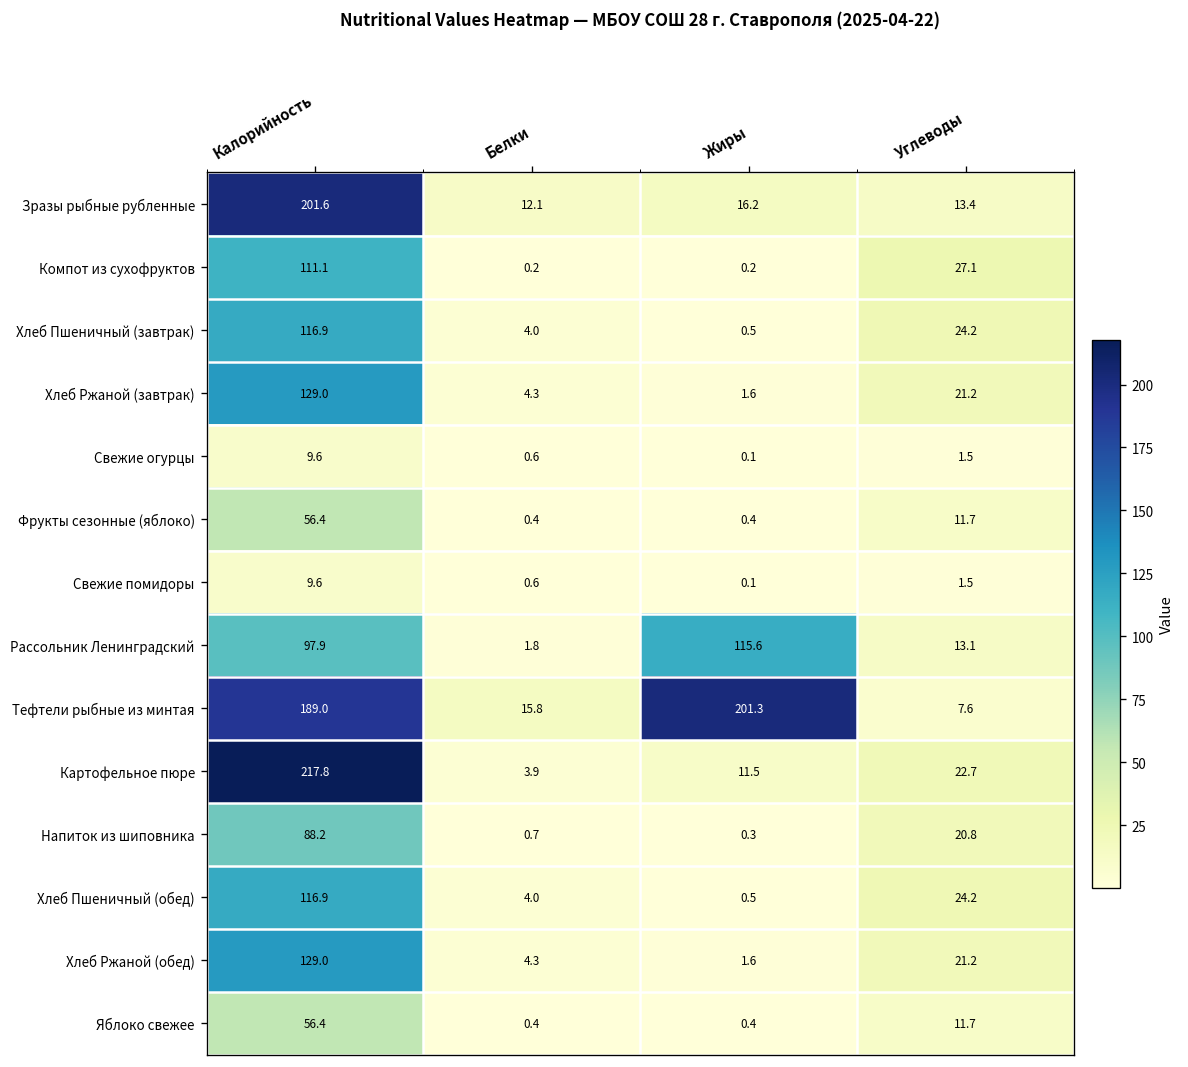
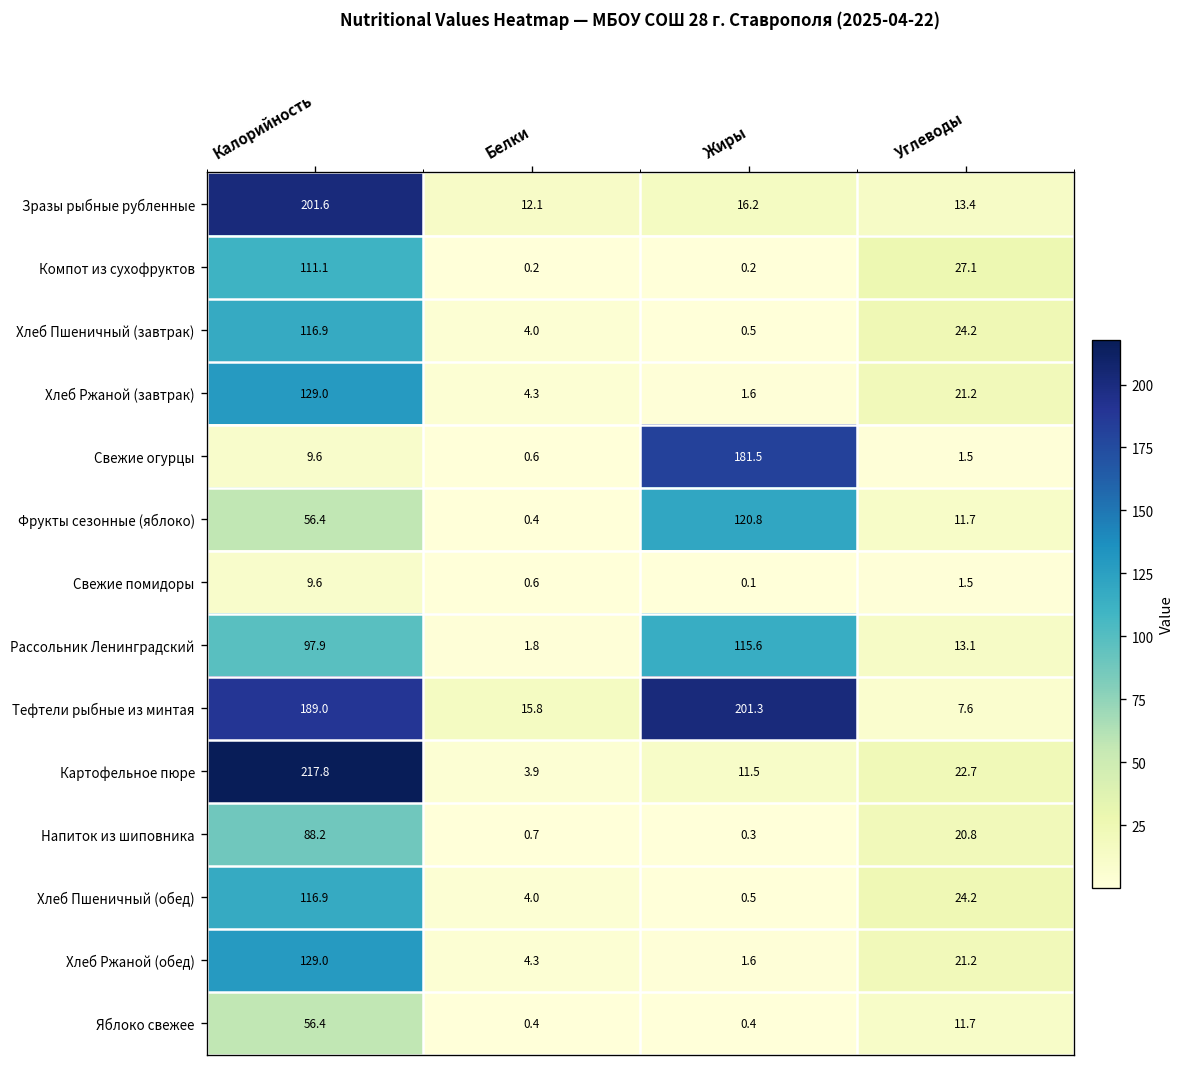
Свежие огурцы, Жиры: 0.1 -> 181.5
Фрукты сезонные (яблоко), Жиры: 0.4 -> 120.8
